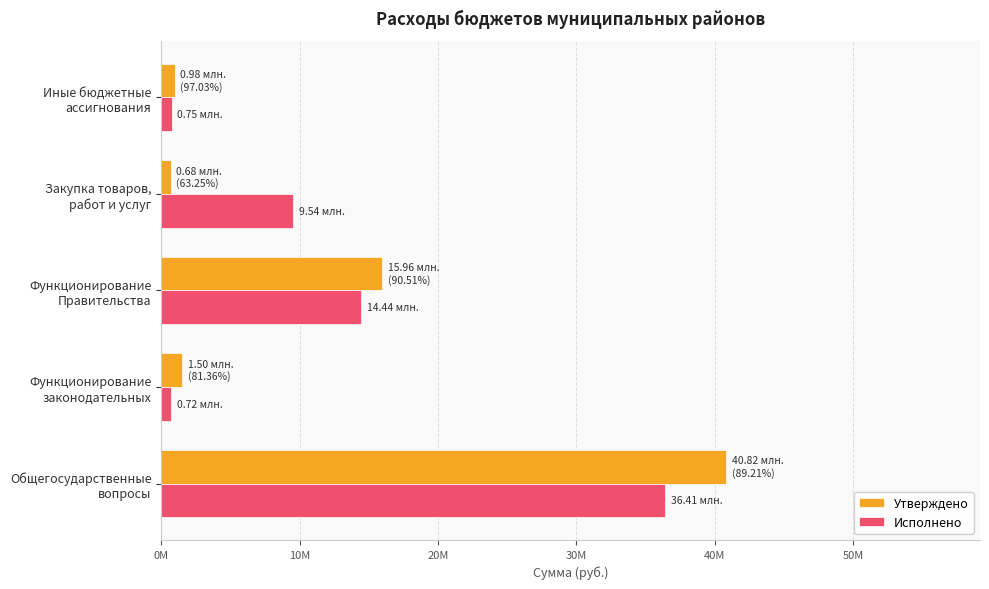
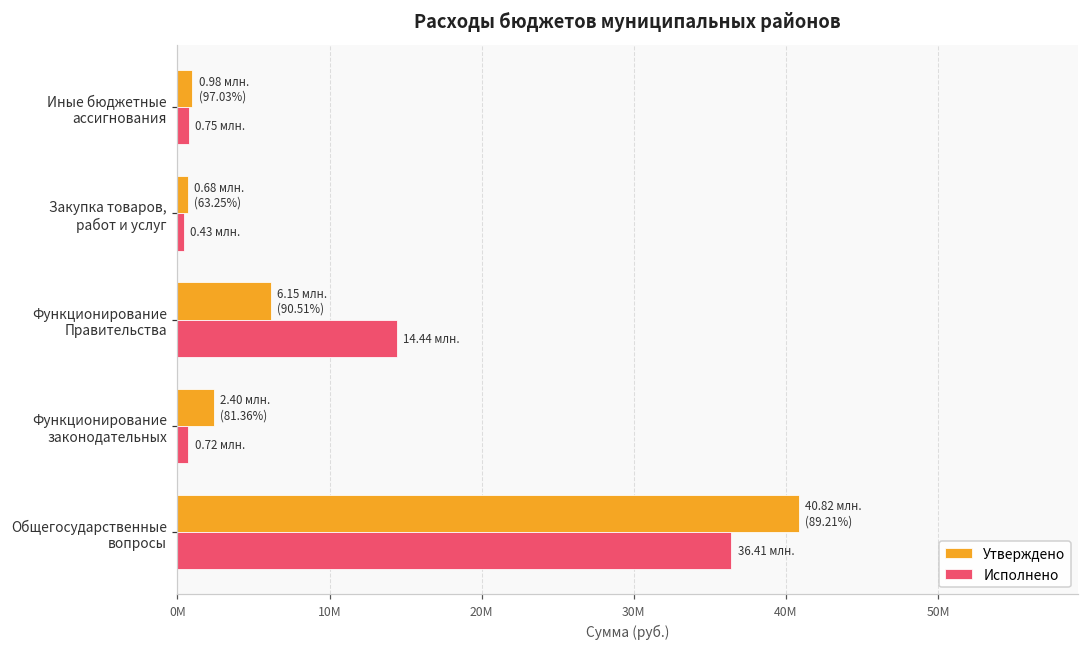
Исполнено, Закупка товаров, работ и услуг: 9.54 -> 0.43
Утверждено, Функционирование Правительства: 15.96 -> 6.15
Утверждено, Функционирование законодательных: 1.50 -> 2.40
